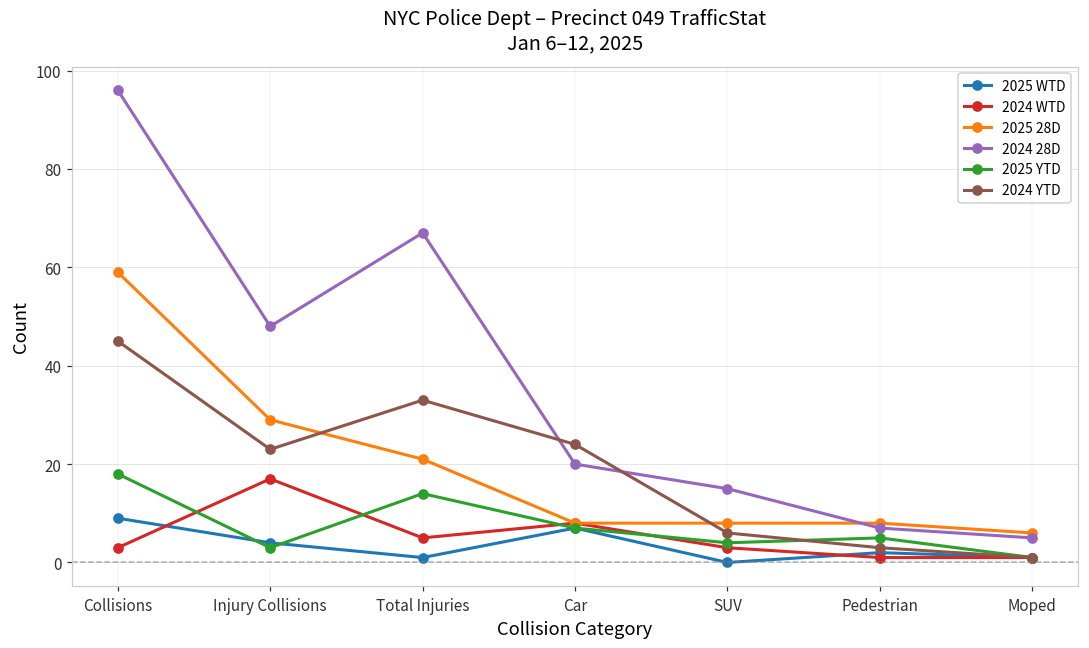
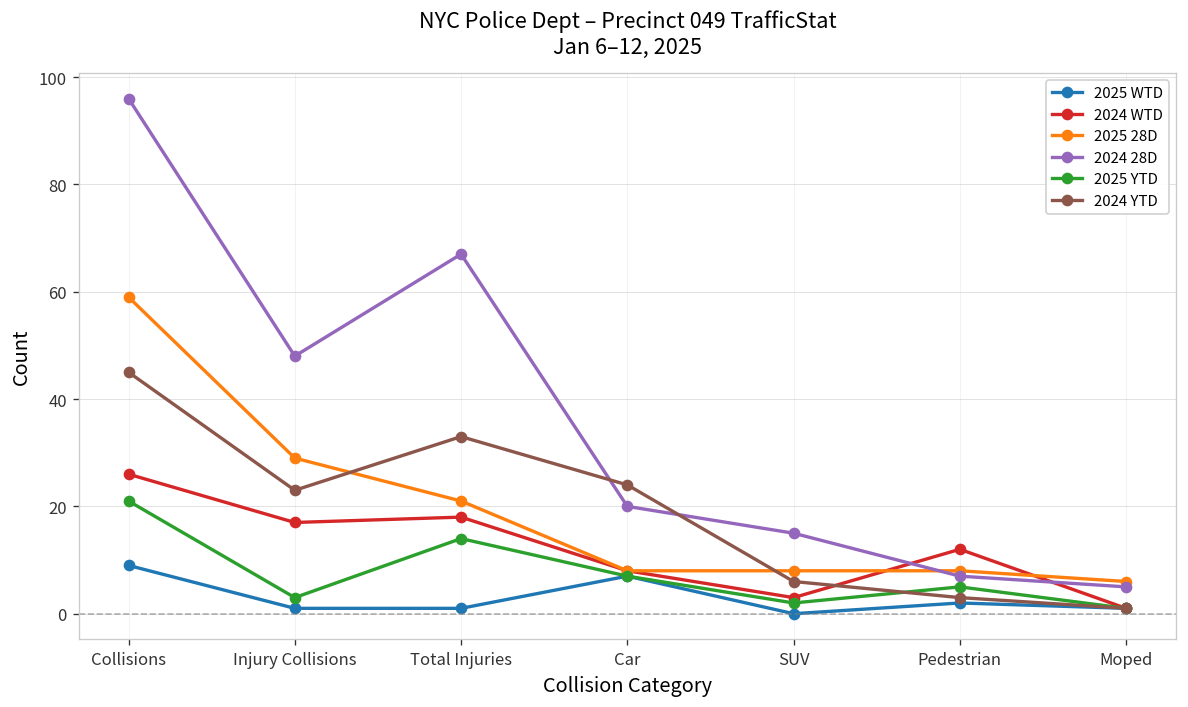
2024 WTD, Collisions: 3 -> 26
2025 YTD, Collisions: 18 -> 21
2025 WTD, Injury Collisions: 4 -> 1
2024 WTD, Total Injuries: 5 -> 18
2025 YTD, SUV: 4 -> 2
2024 WTD, Pedestrian: 1 -> 12
